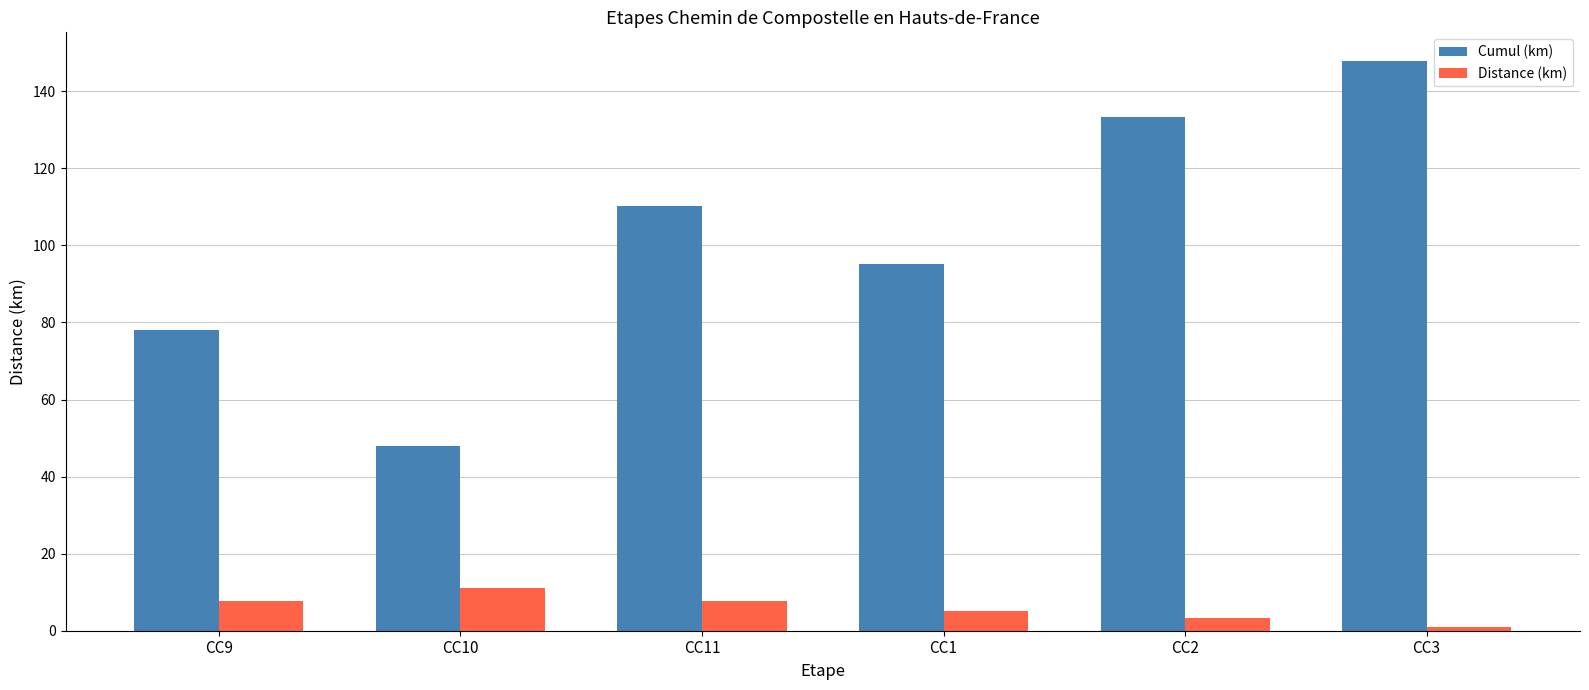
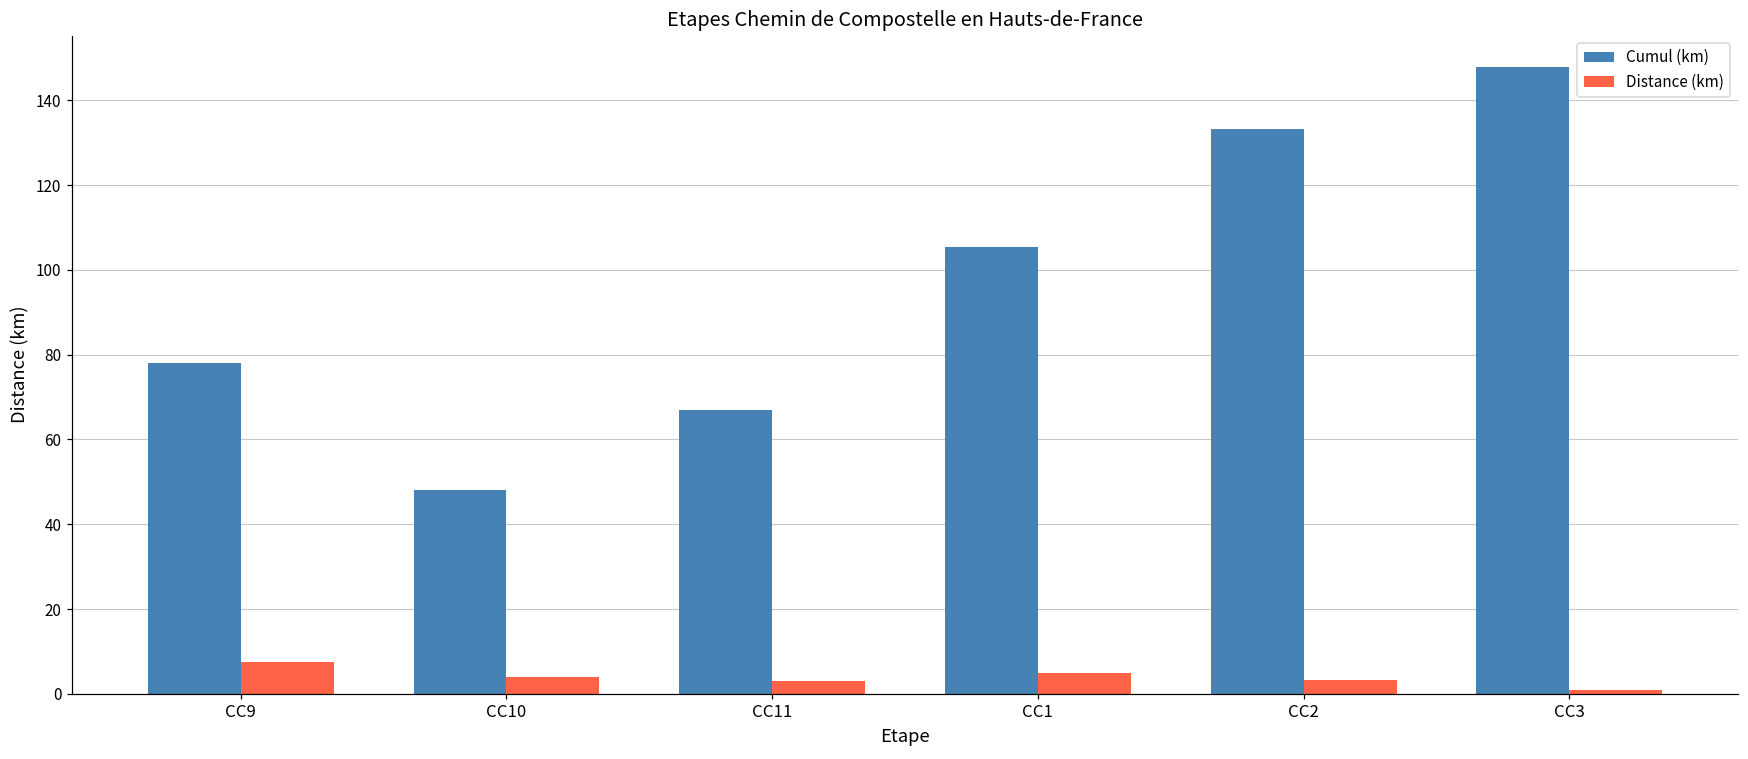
Distance (km), CC10: 11 -> 4
Cumul (km), CC11: 110 -> 67
Distance (km), CC11: 8 -> 3
Cumul (km), CC1: 95 -> 106
